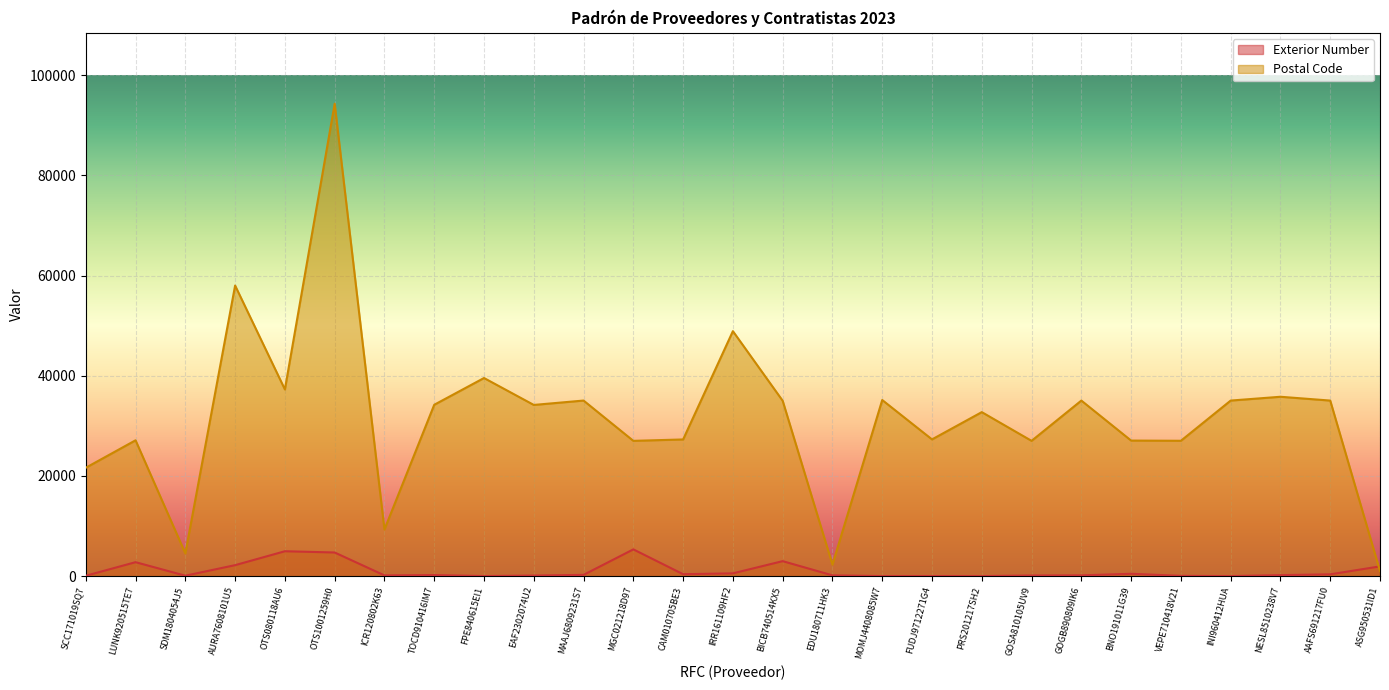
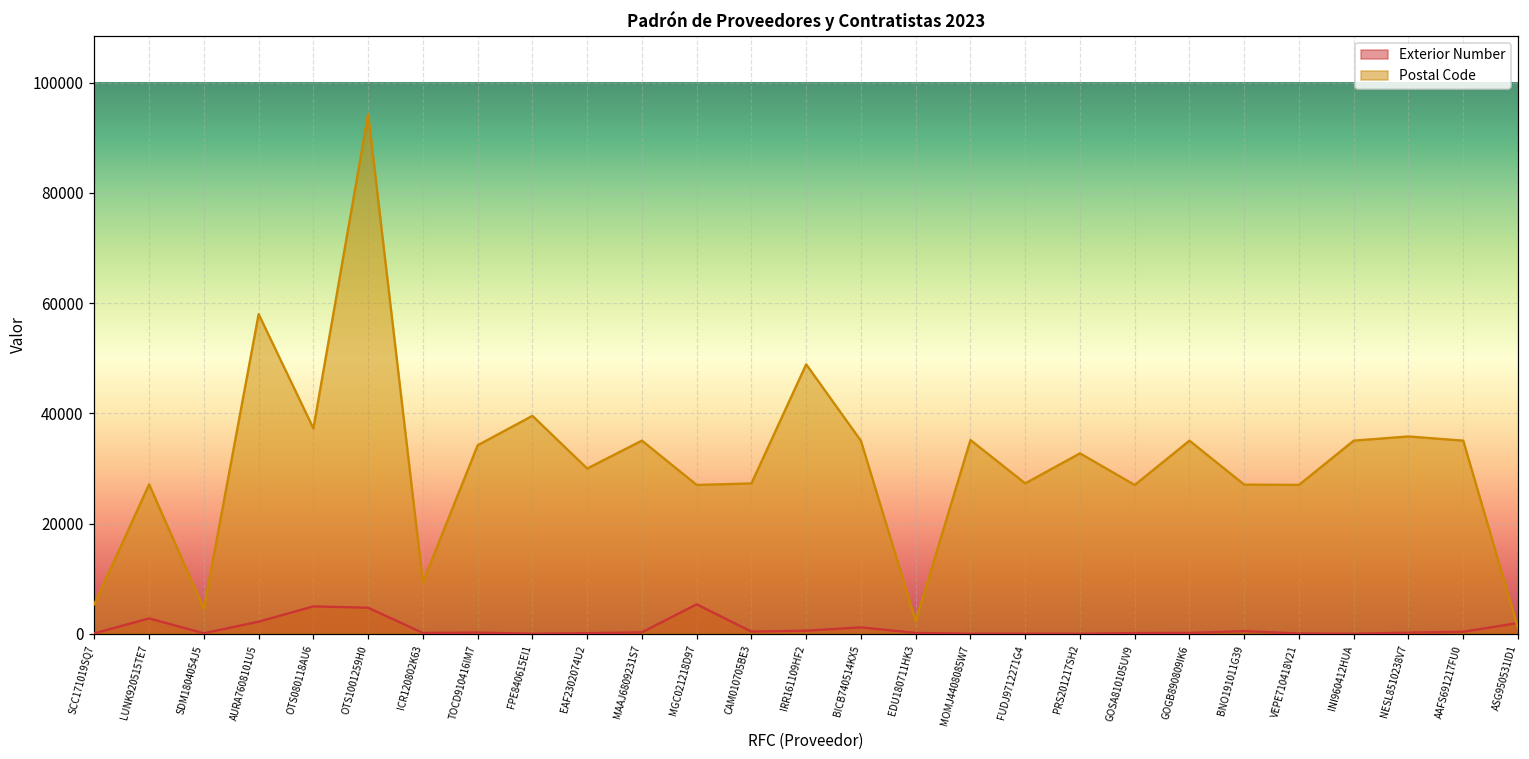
Postal Code, SCC171019SQ7: 22000 -> 5000
Postal Code, EAF2302074U2: 34000 -> 30000
Exterior Number, BICB740514KX5: 3000 -> 1000
